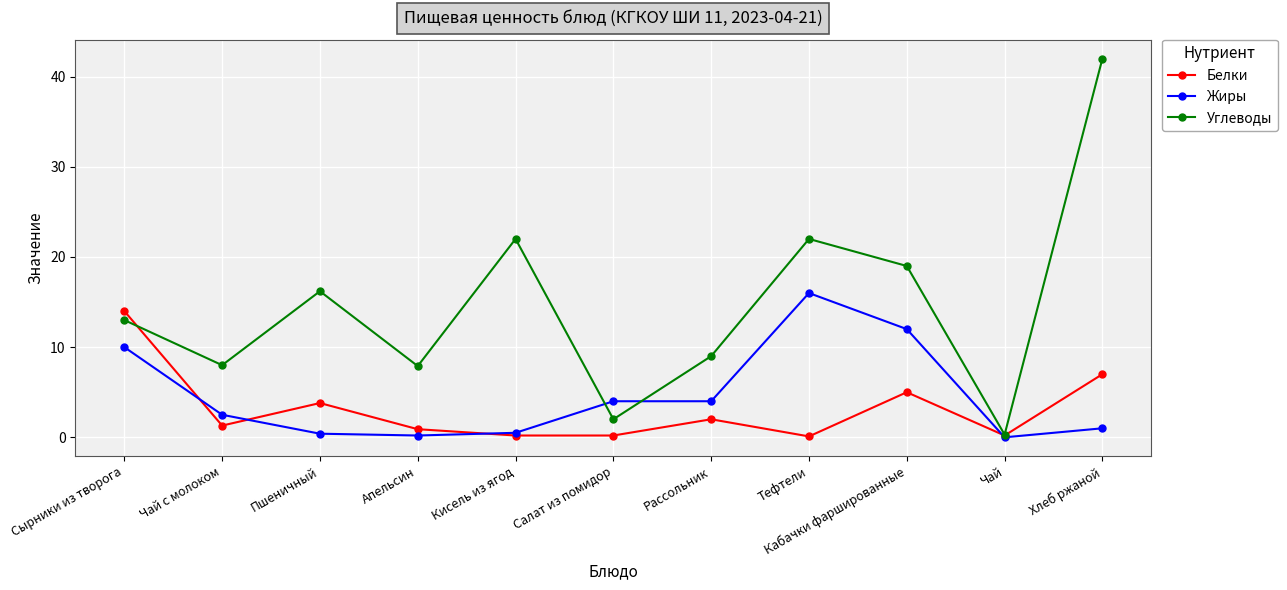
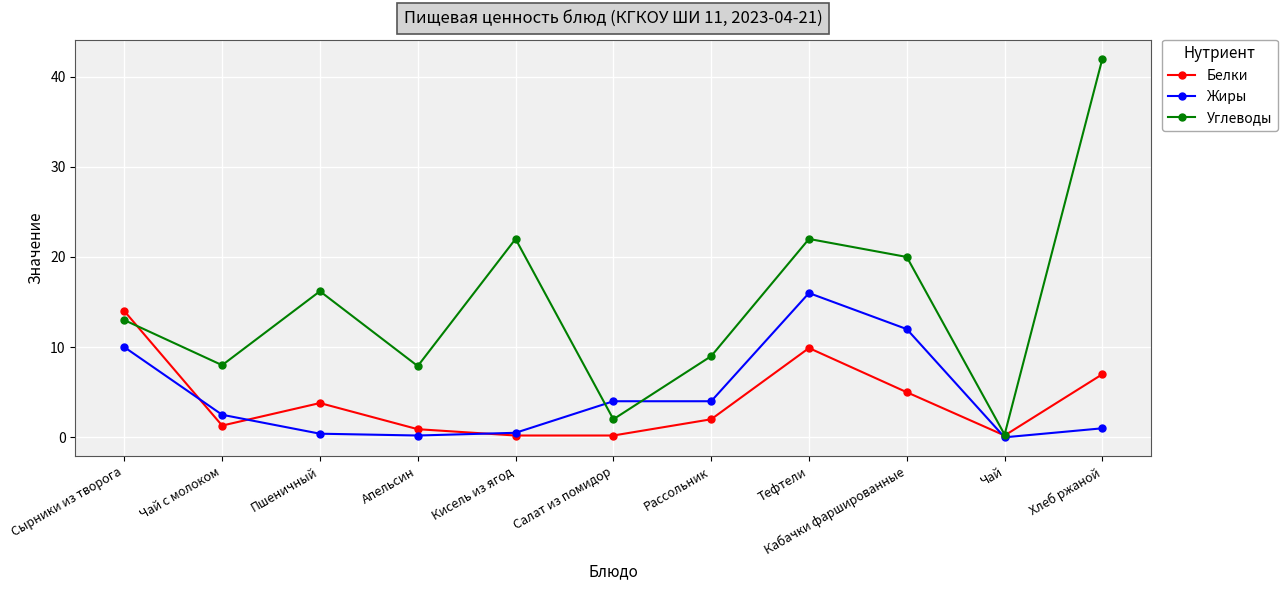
Белки, Тефтели: 0 -> 10
Углеводы, Кабачки фаршированные: 19 -> 20
